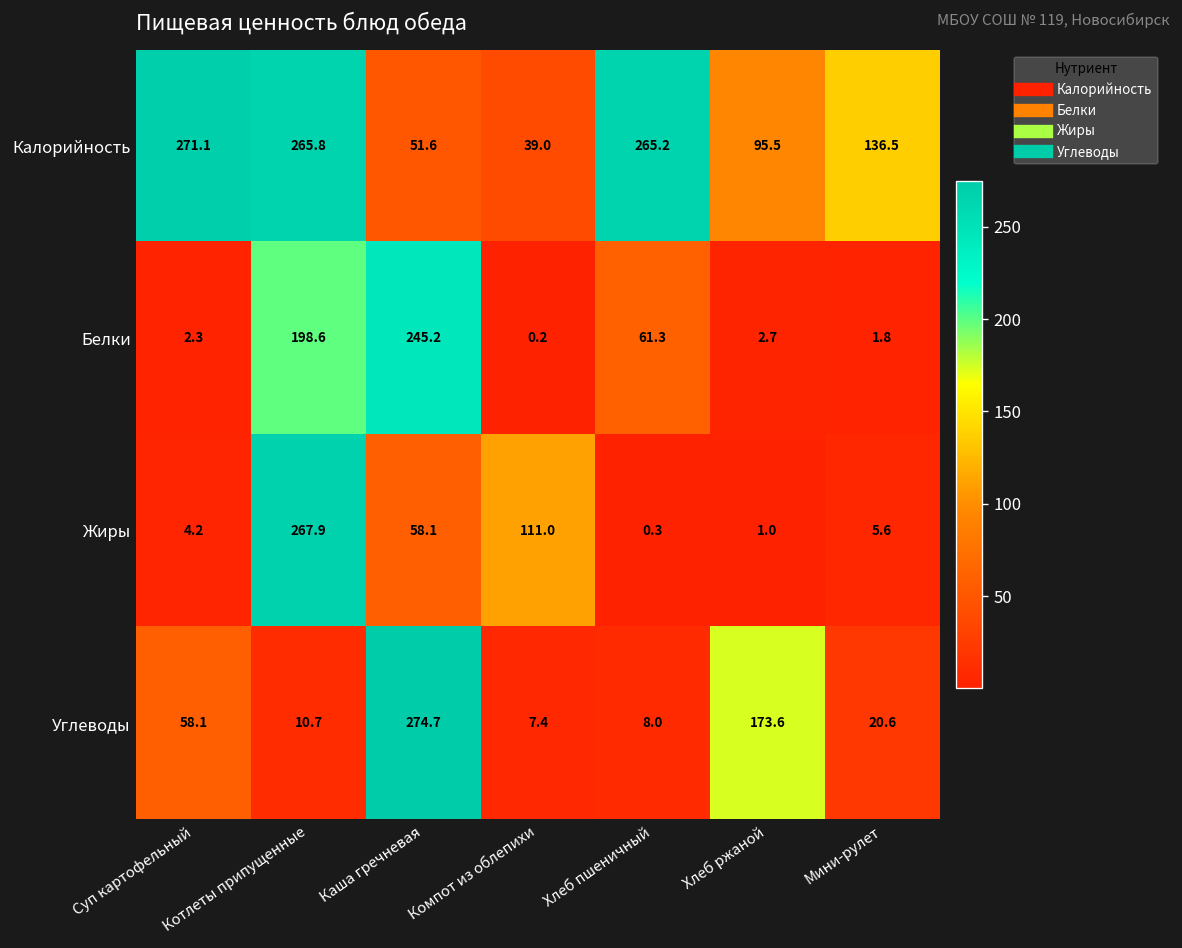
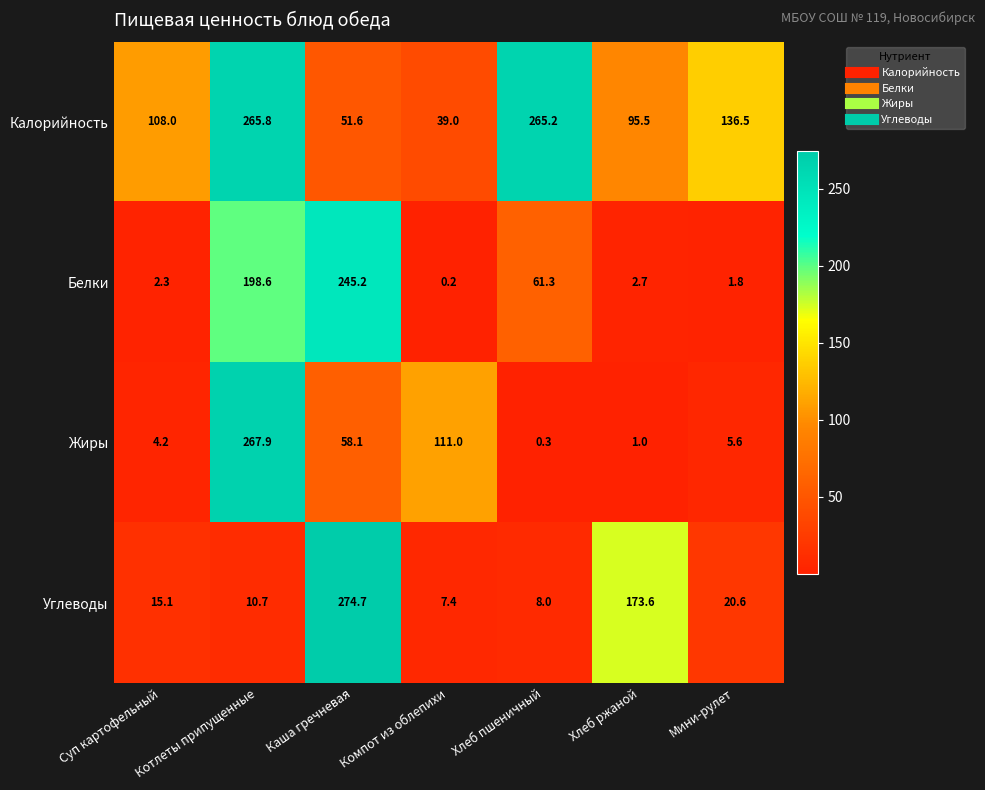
Калорийность, Суп картофельный: 271.1 -> 108.0
Углеводы, Суп картофельный: 58.1 -> 15.1
